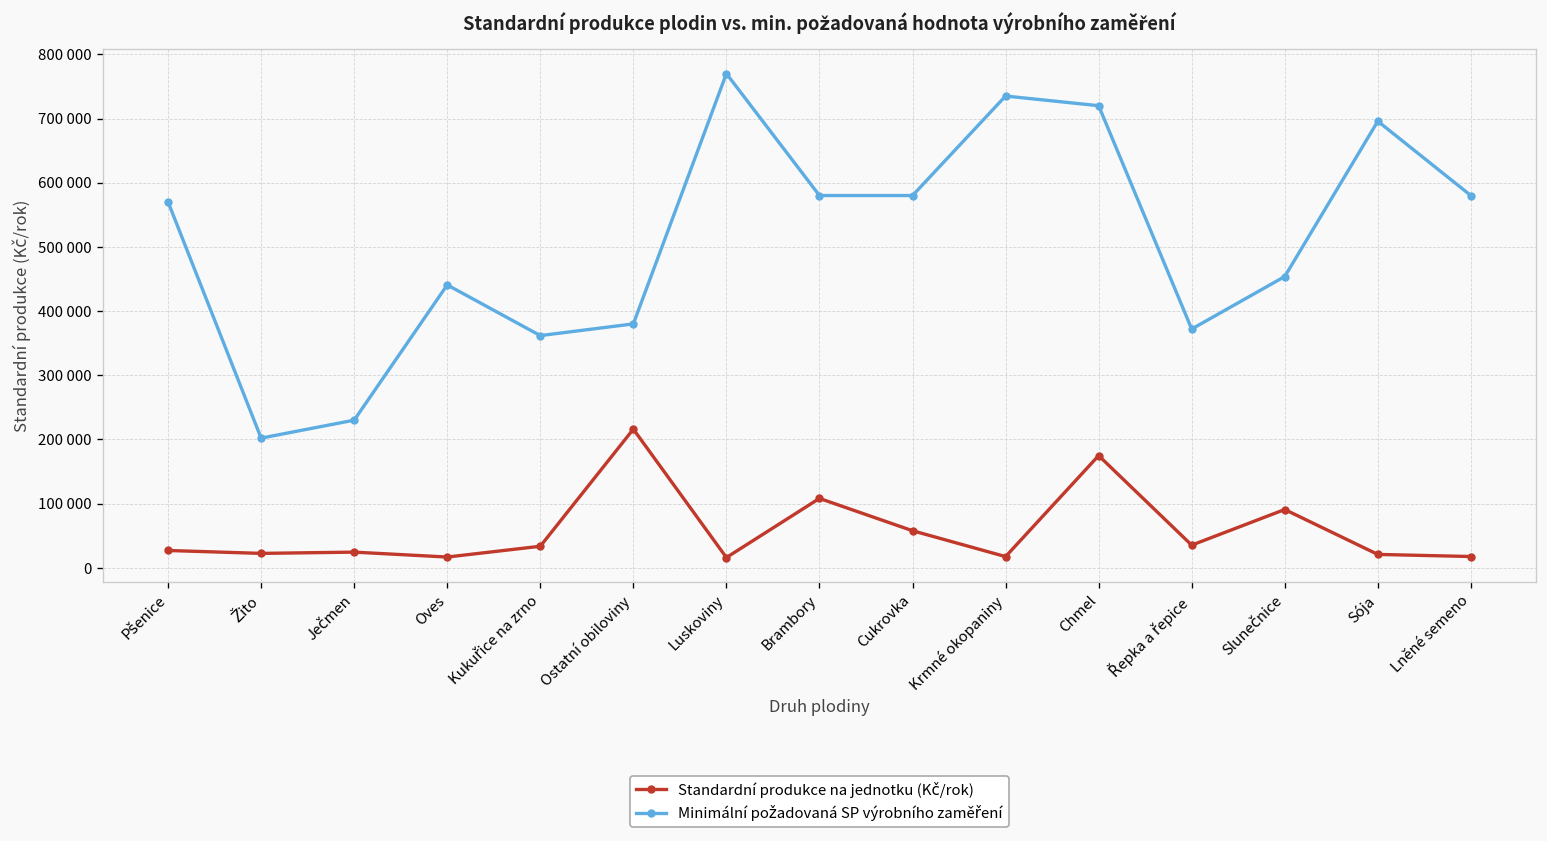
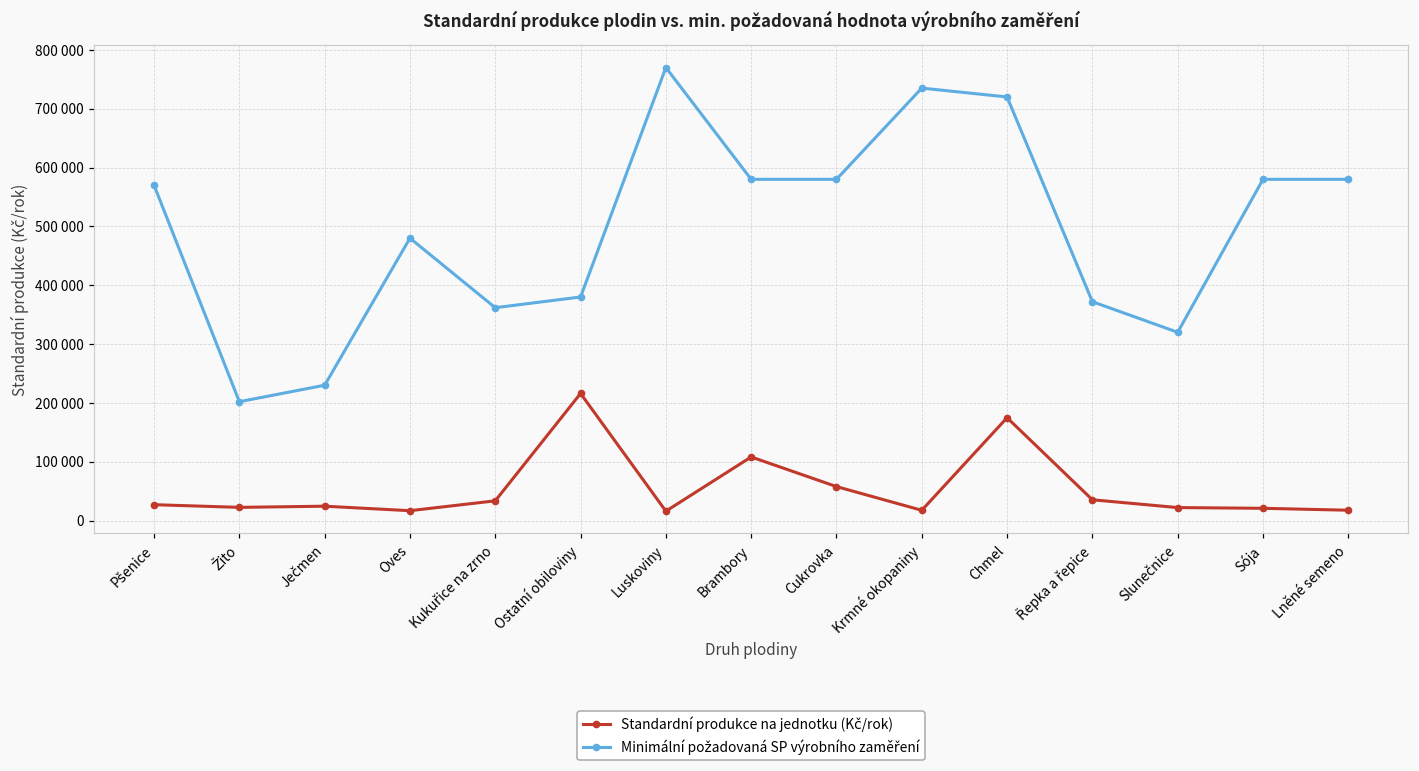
Minimální požadovaná SP výrobního zaměření, Oves: 440000 -> 480000
Standardní produkce na jednotku (Kč/rok), Slunečnice: 90000 -> 20000
Minimální požadovaná SP výrobního zaměření, Slunečnice: 450000 -> 320000
Minimální požadovaná SP výrobního zaměření, Sója: 700000 -> 580000
